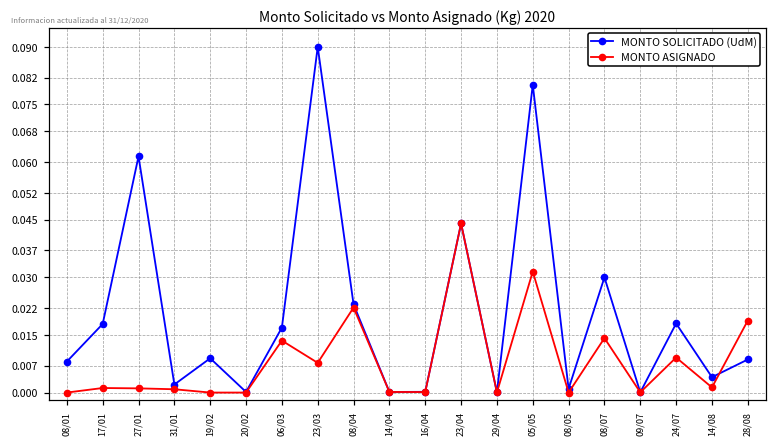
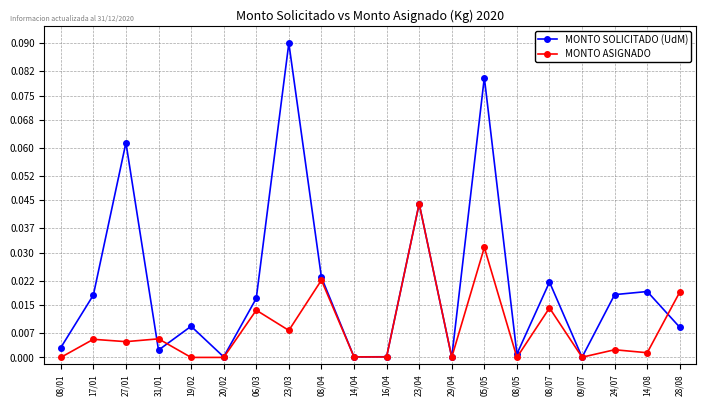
MONTO SOLICITADO (UdM), 08/01: 0.008 -> 0.003
MONTO ASIGNADO, 17/01: 0.001 -> 0.005
MONTO ASIGNADO, 27/01: 0.001 -> 0.005
MONTO ASIGNADO, 31/01: 0.001 -> 0.005
MONTO SOLICITADO (UdM), 08/07: 0.030 -> 0.022
MONTO ASIGNADO, 24/07: 0.009 -> 0.002
MONTO SOLICITADO (UdM), 14/08: 0.004 -> 0.019
